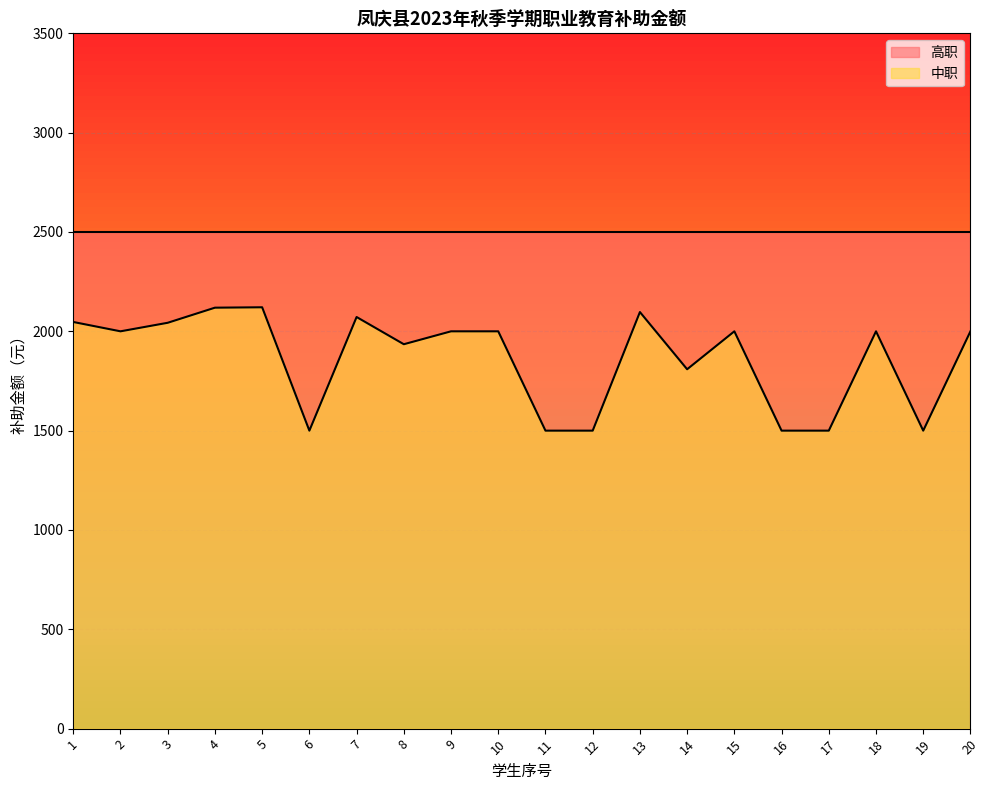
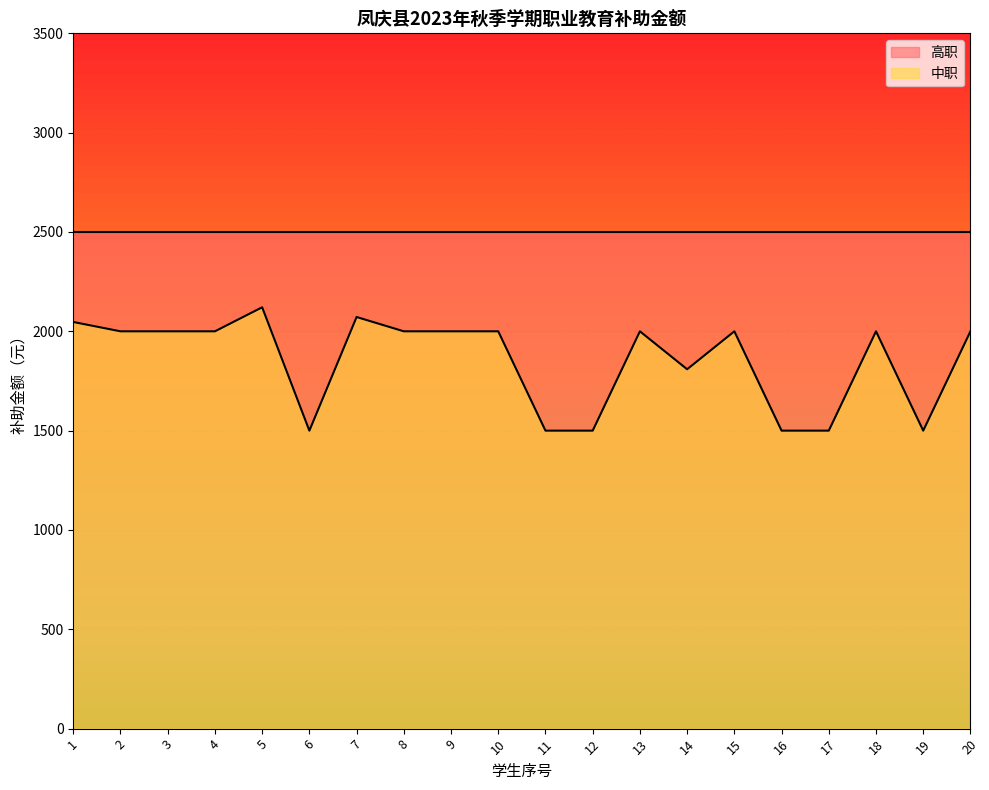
中职, 3: 2040 -> 2000
中职, 4: 2120 -> 2000
中职, 8: 1940 -> 2000
中职, 13: 2100 -> 2000
